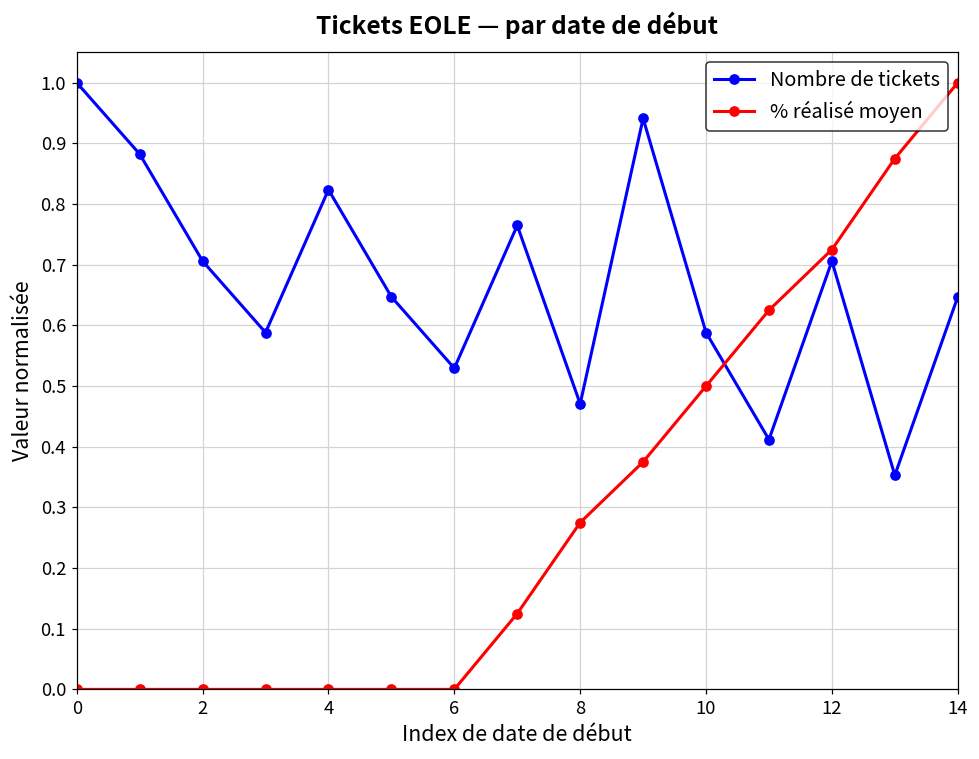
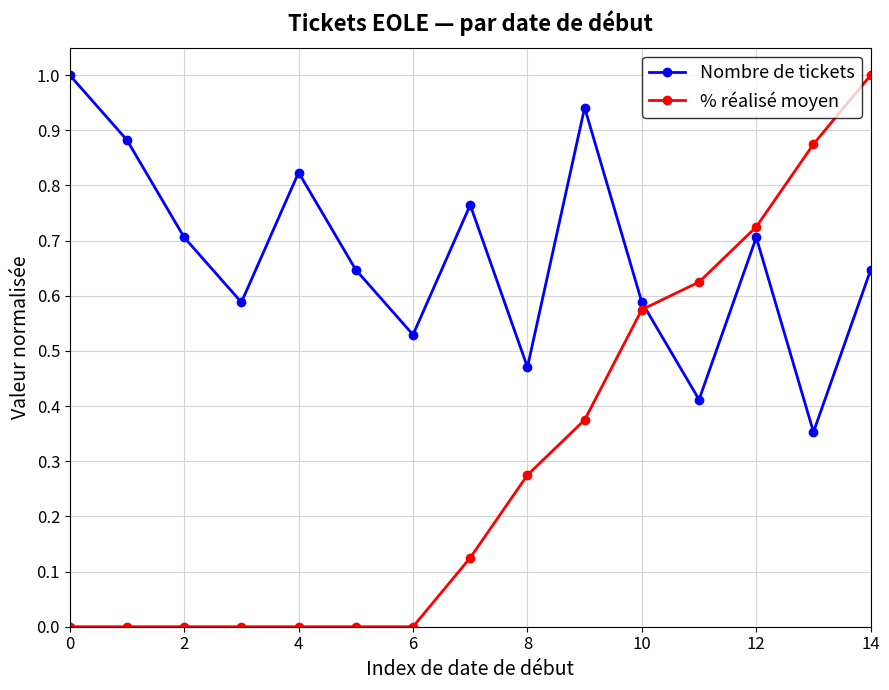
% réalisé moyen, 10: 0.50 -> 0.58
